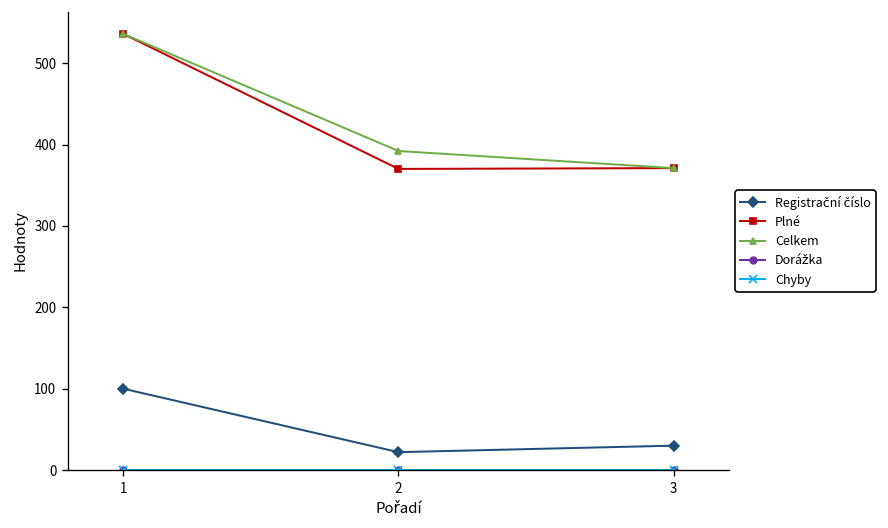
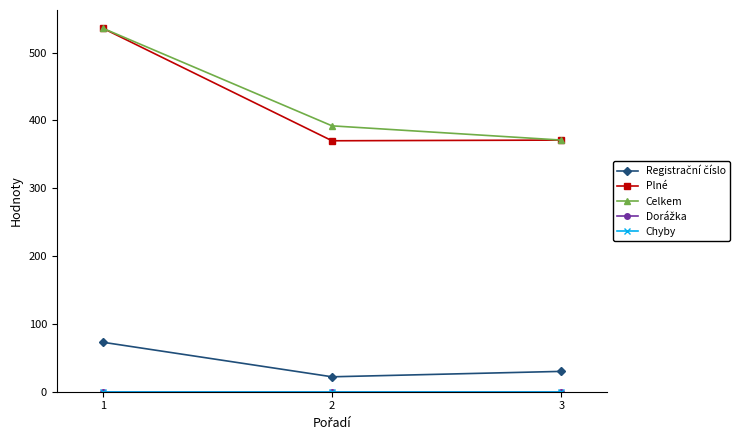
Registrační číslo, 1: 100 -> 70
